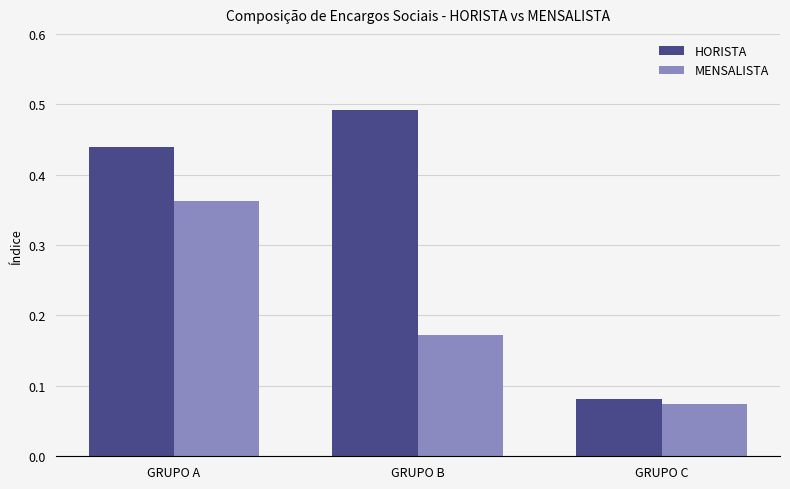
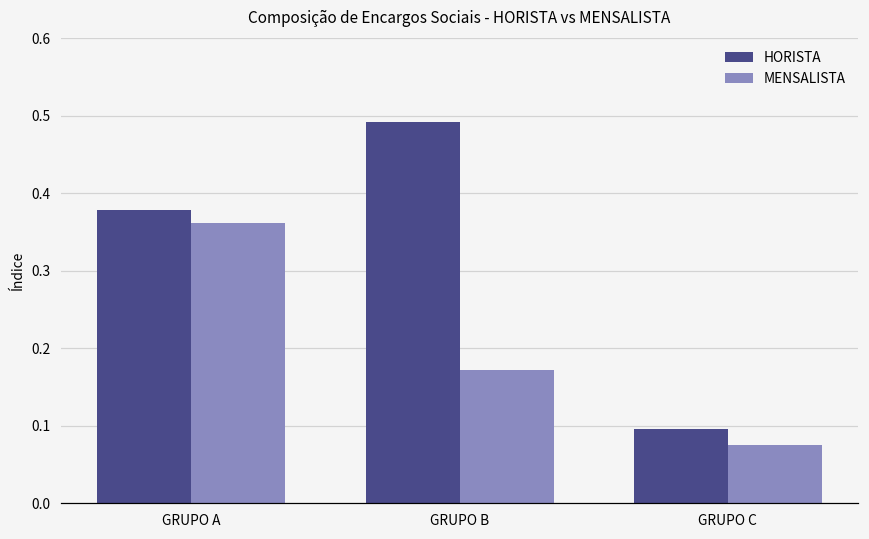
HORISTA, GRUPO A: 0.44 -> 0.38
HORISTA, GRUPO C: 0.08 -> 0.10
